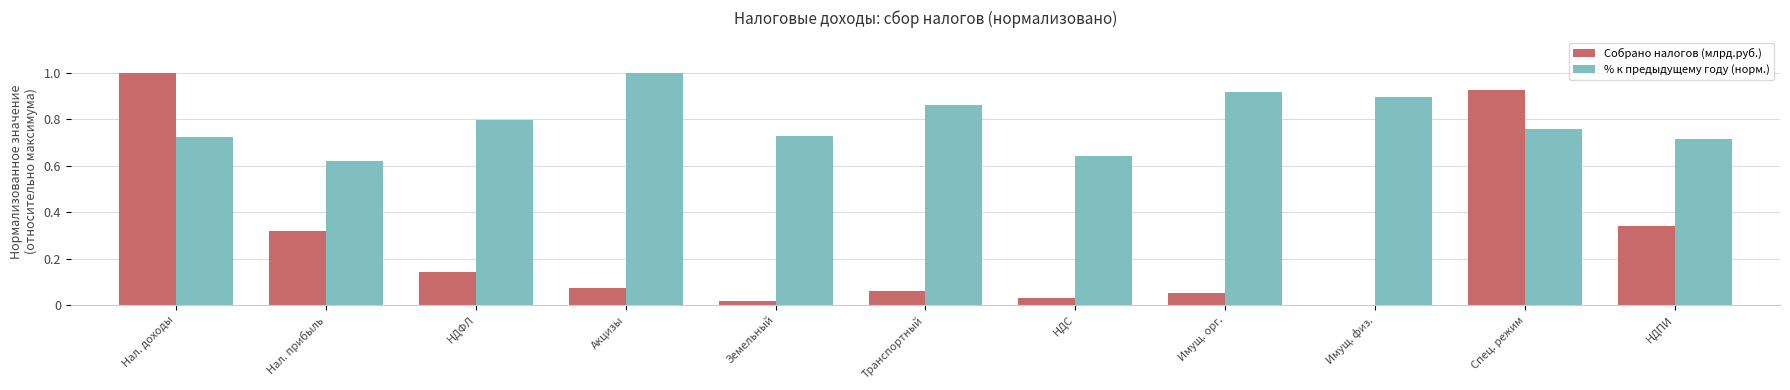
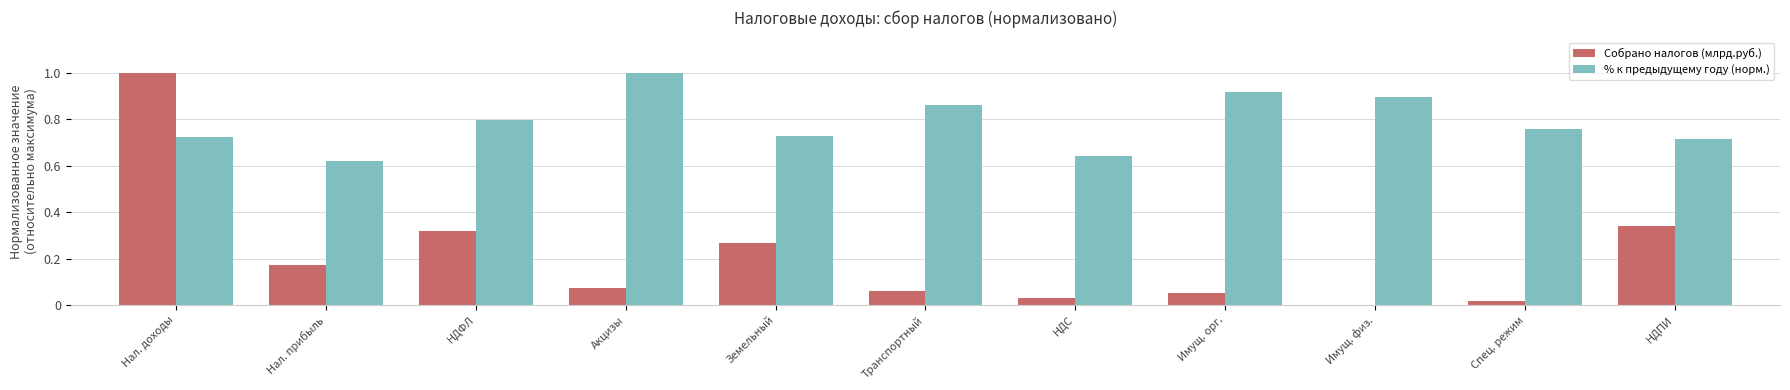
Собрано налогов (млрд.руб.), Нал. прибыль: 0.32 -> 0.17
Собрано налогов (млрд.руб.), НДФЛ: 0.14 -> 0.32
Собрано налогов (млрд.руб.), Земельный: 0.02 -> 0.27
Собрано налогов (млрд.руб.), Спец. режим: 0.93 -> 0.02
